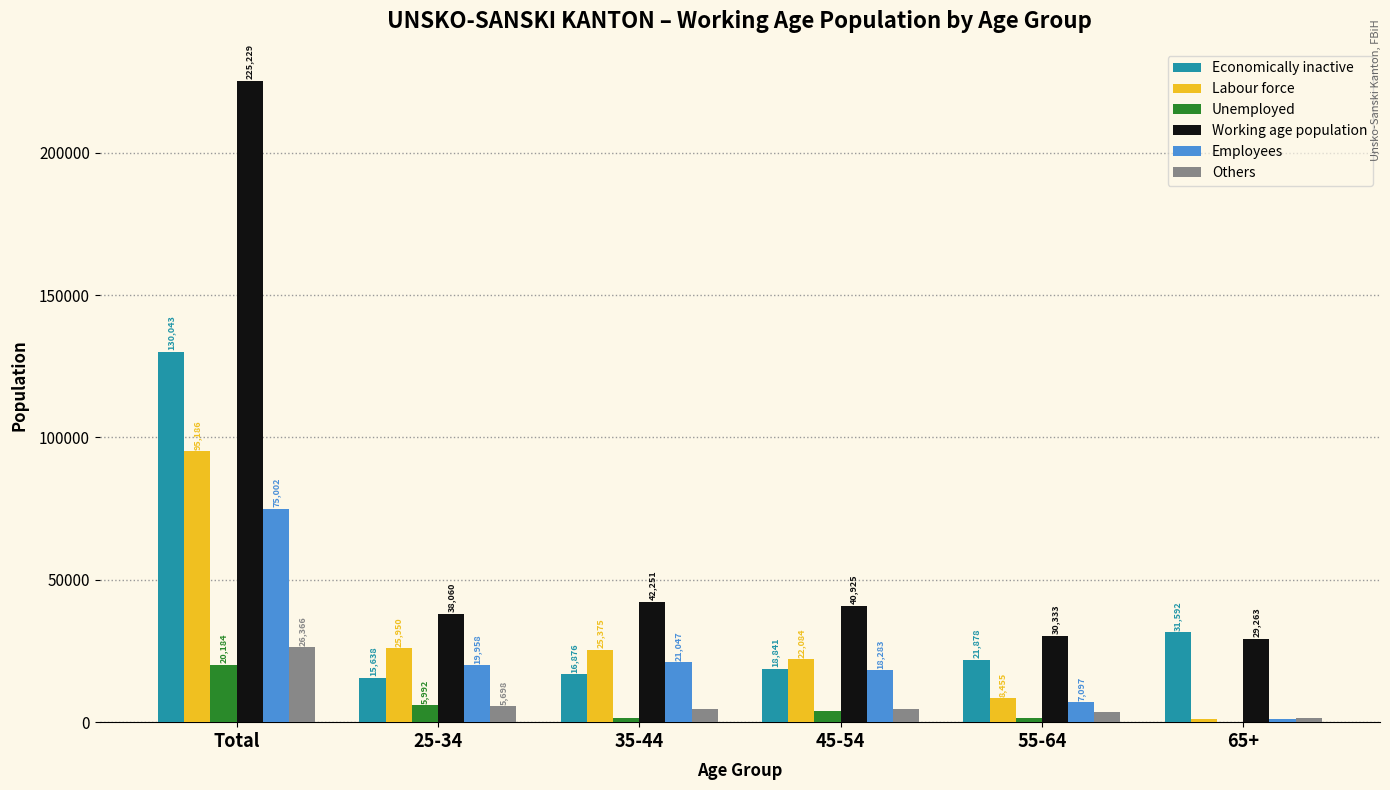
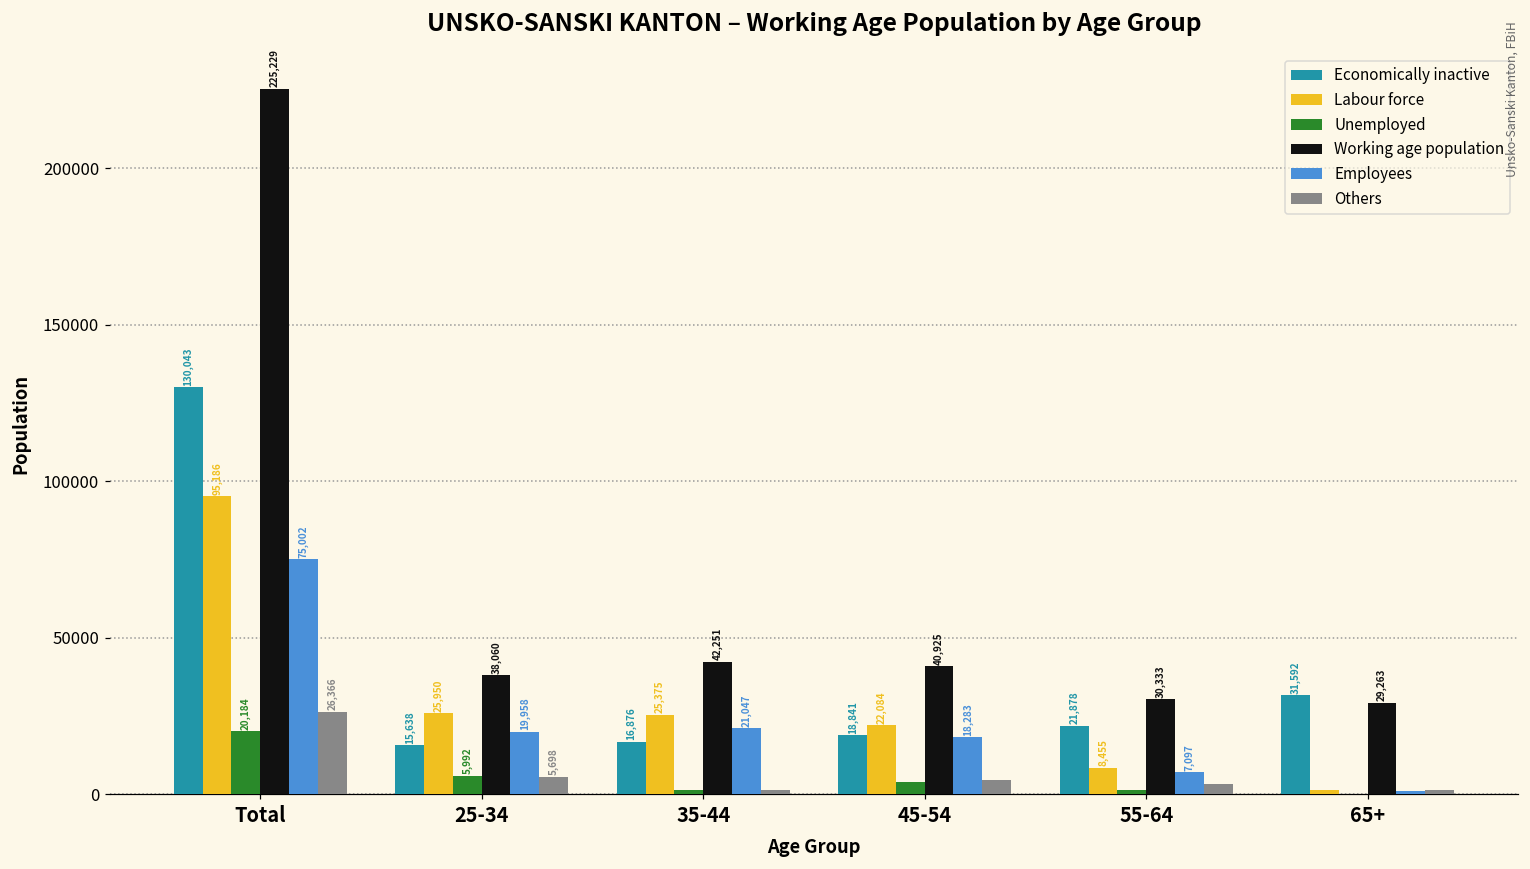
Others, 35-44: 5000 -> 1000
